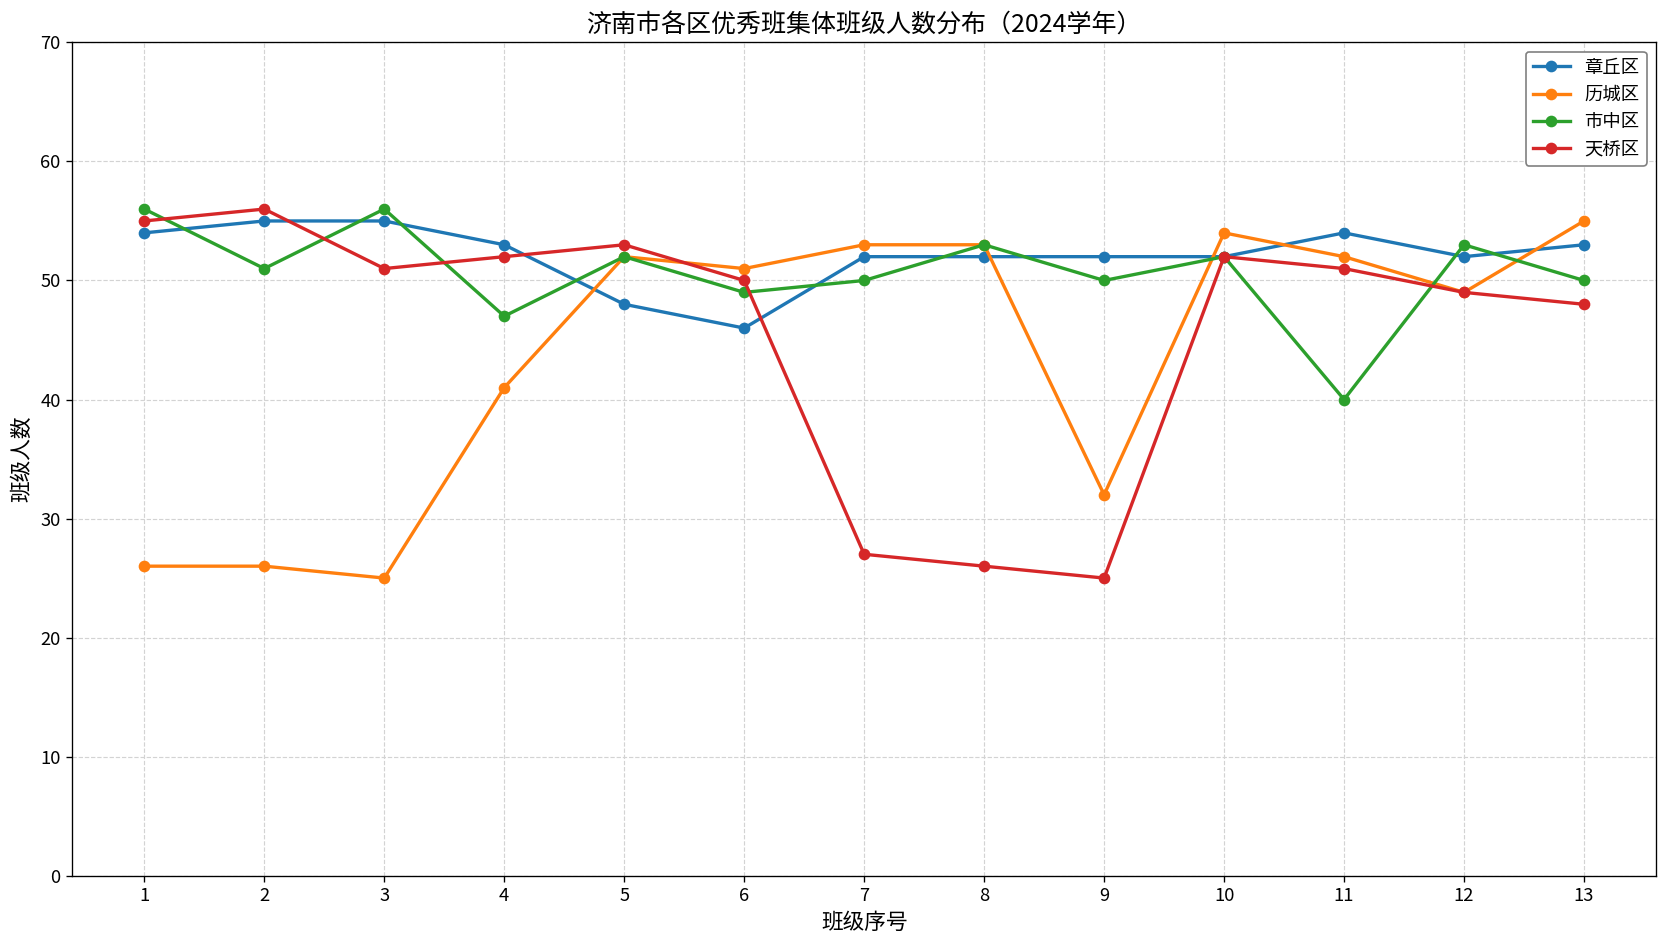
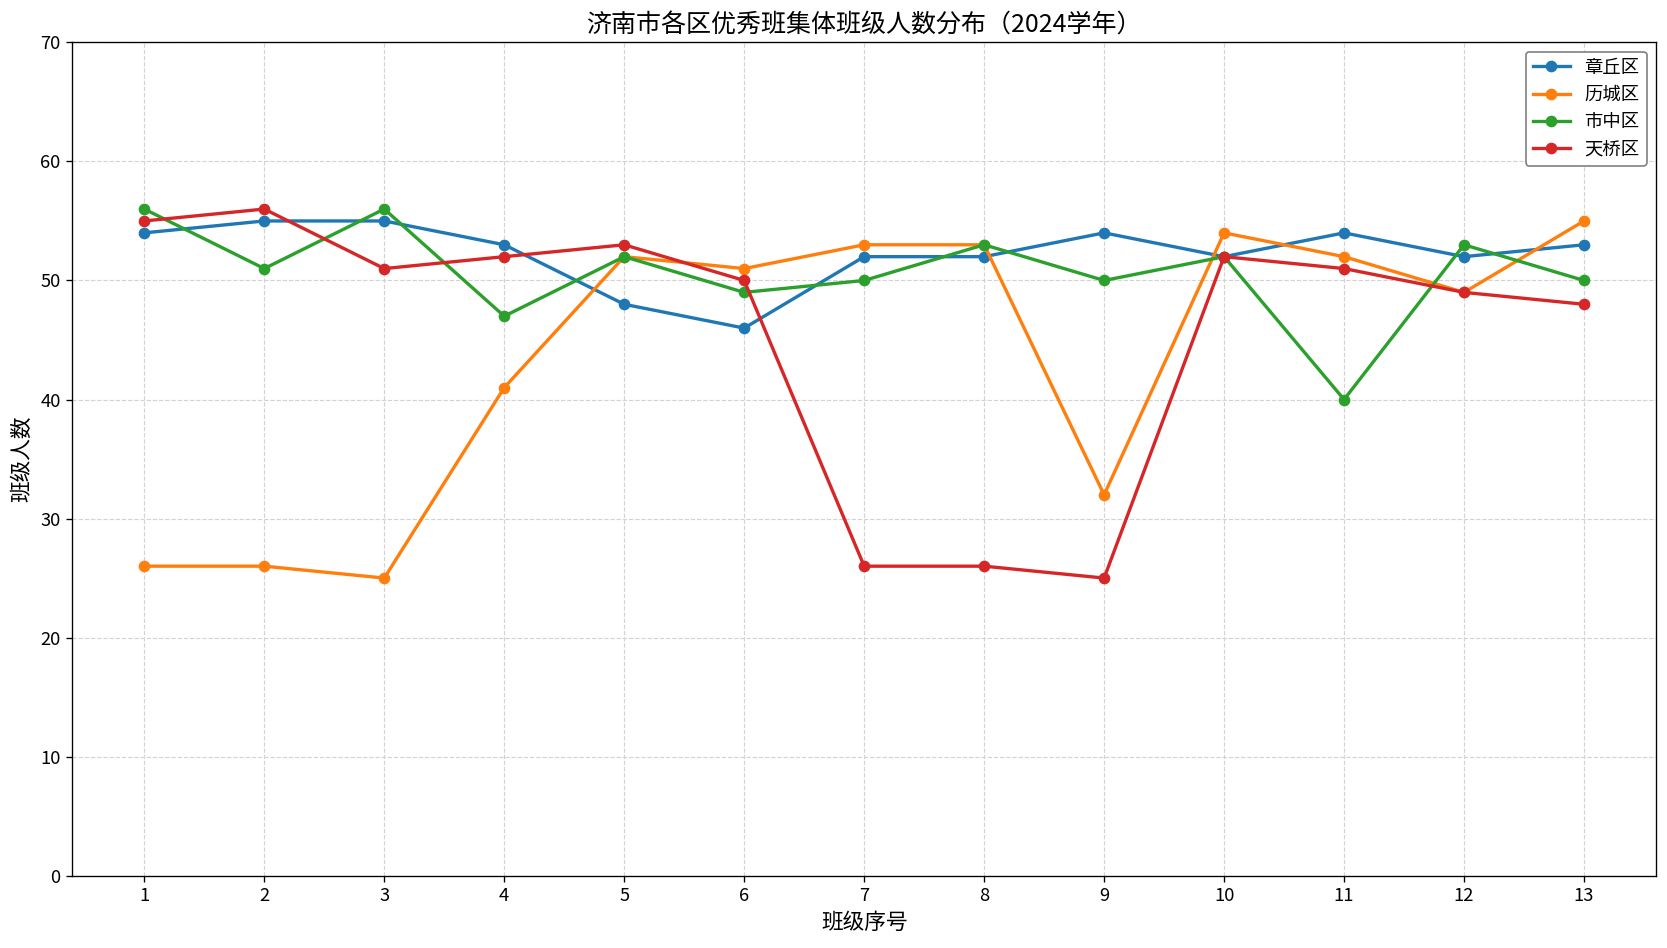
天桥区, 7: 27 -> 26
章丘区, 9: 52 -> 54
